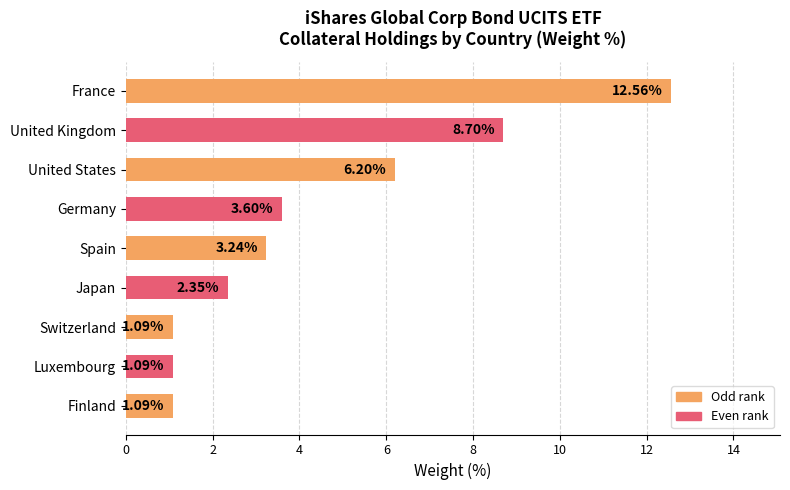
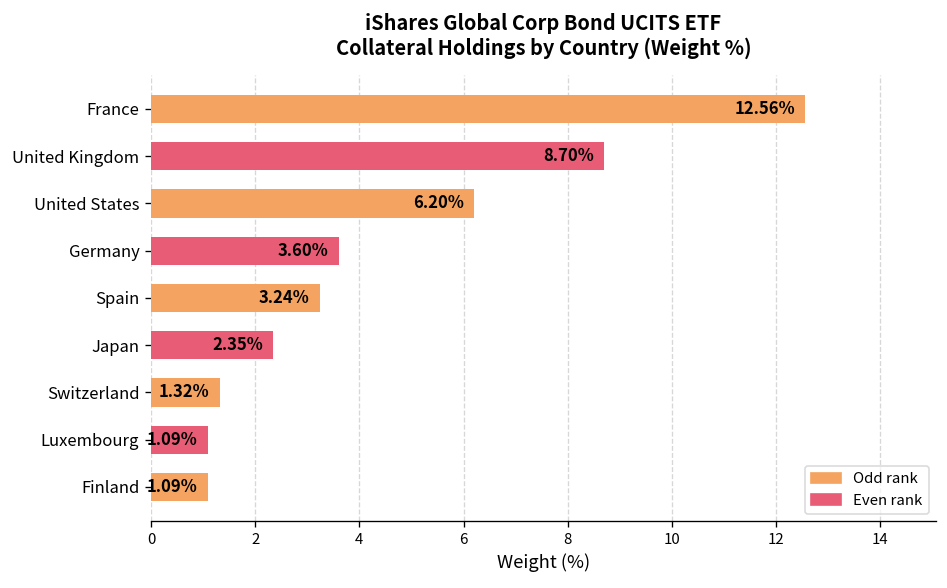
Switzerland: 1.09% -> 1.32%
